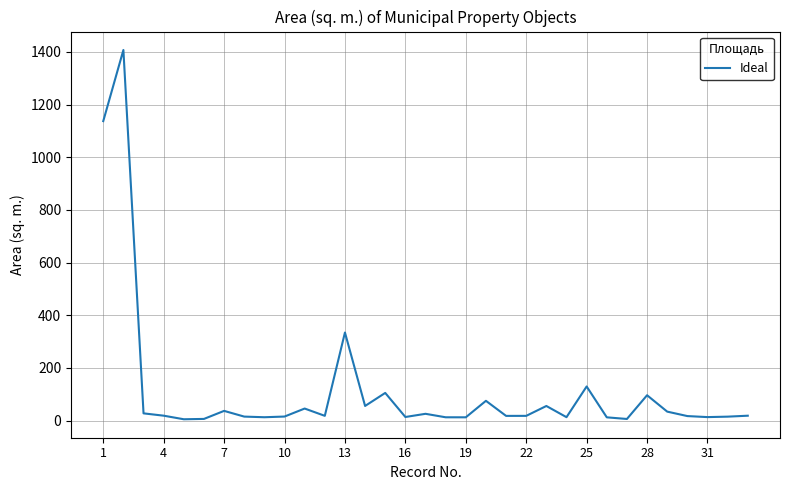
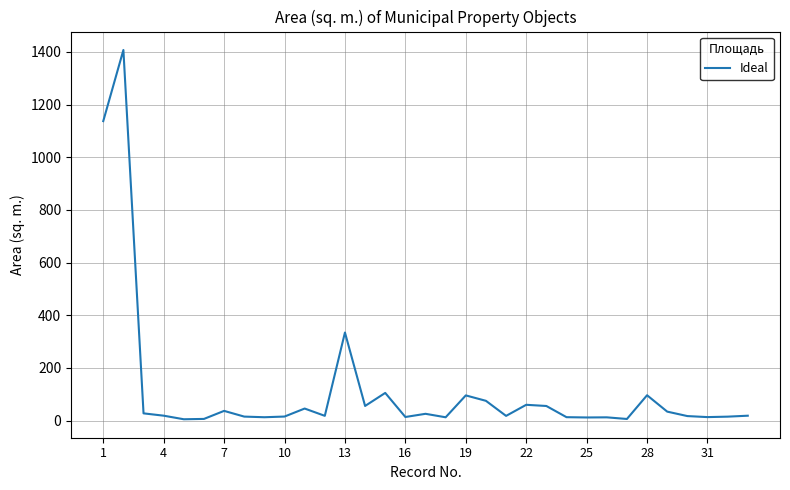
19: 10 -> 100
22: 20 -> 60
25: 130 -> 10
